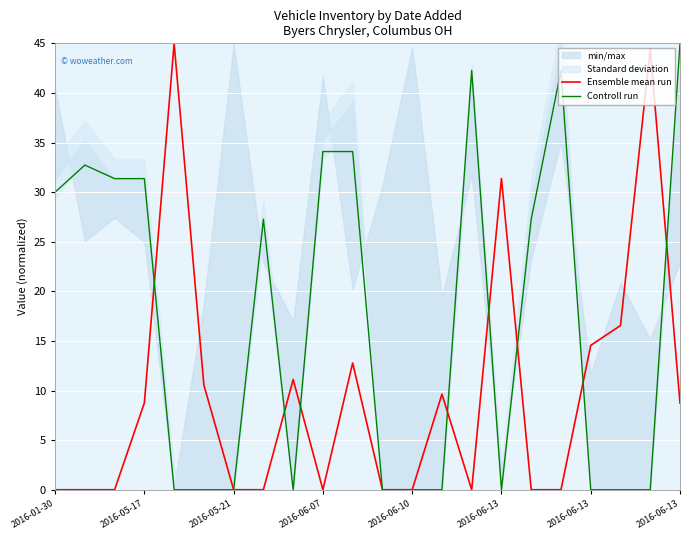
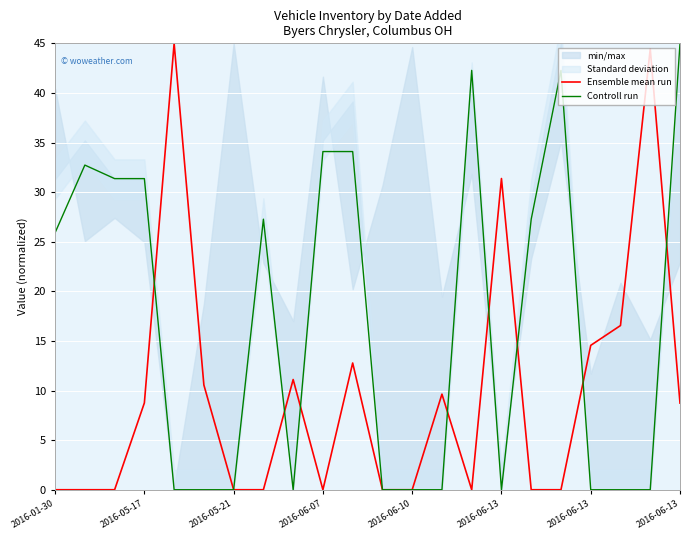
Controll run, 2016-01-30: 30 -> 26
